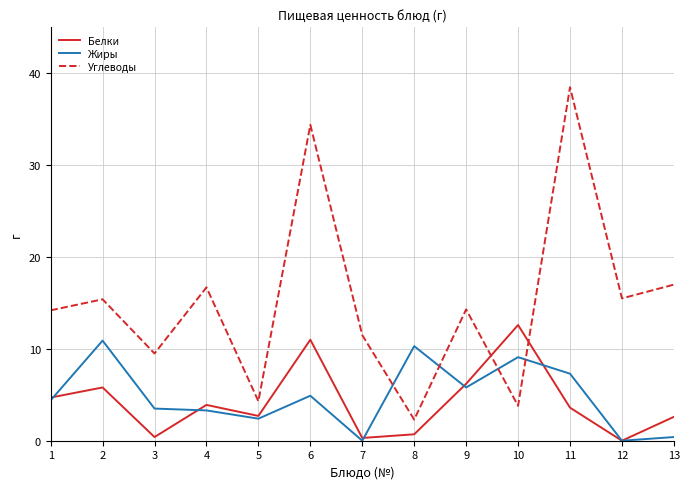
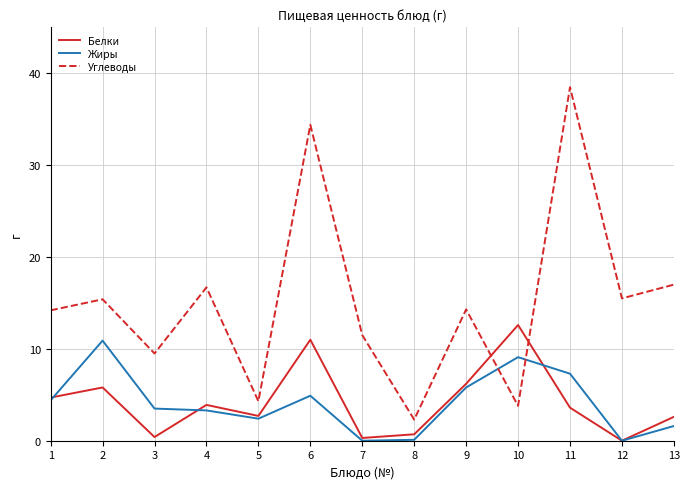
Жиры, 8: 10 -> 0
Жиры, 13: 0 -> 2
